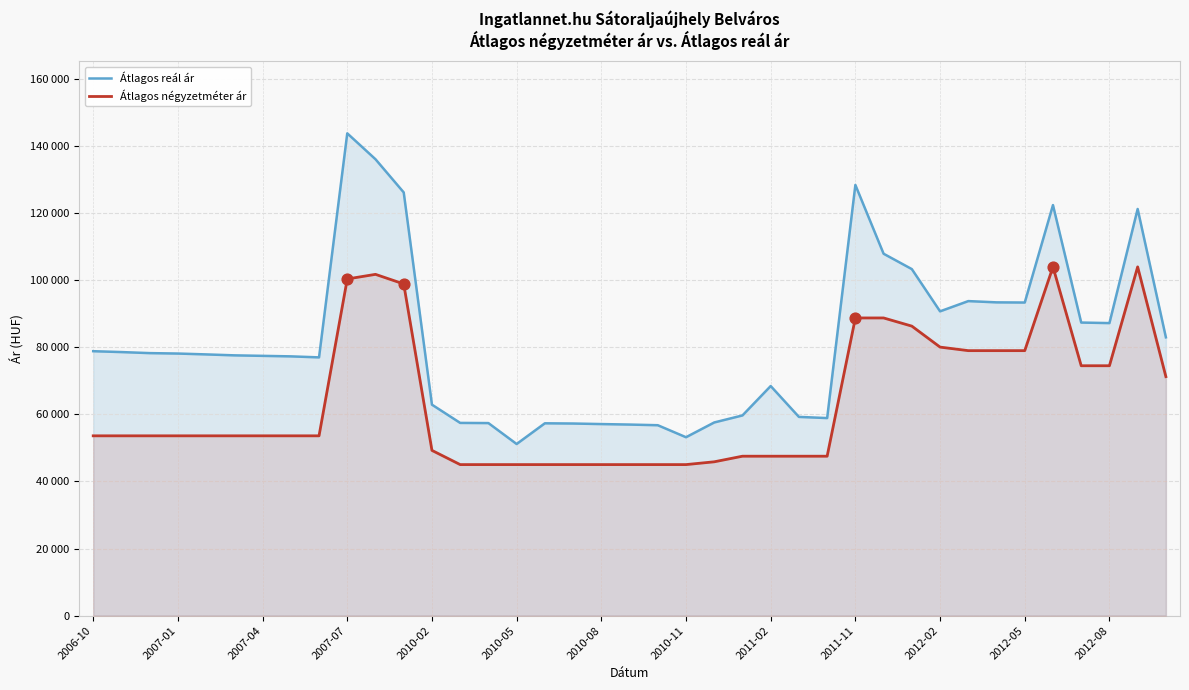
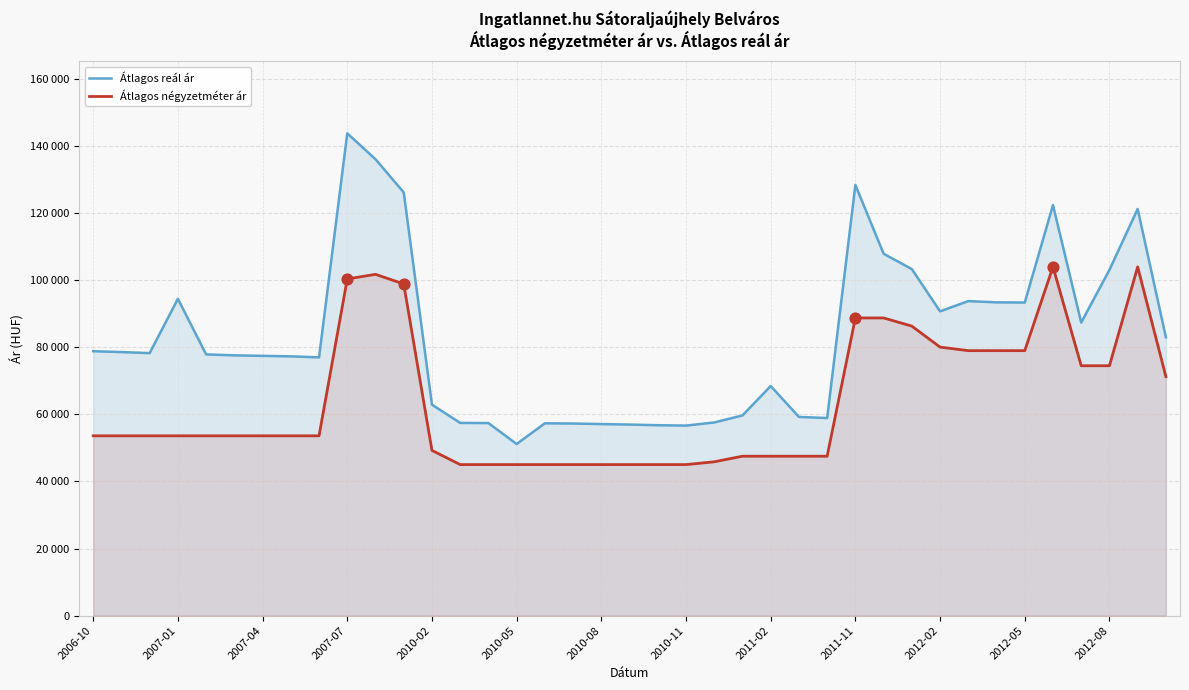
Átlagos reál ár, 2007-01: 78000 -> 94000
Átlagos reál ár, 2010-11: 53000 -> 57000
Átlagos reál ár, 2012-08: 87000 -> 103000
